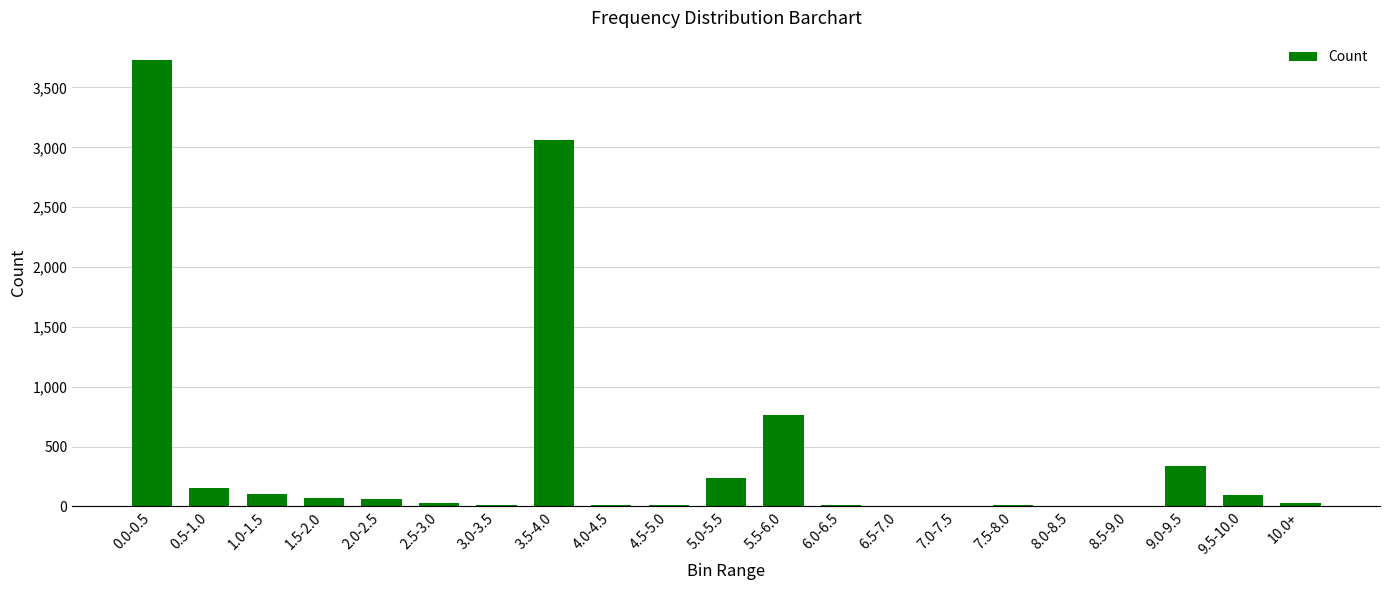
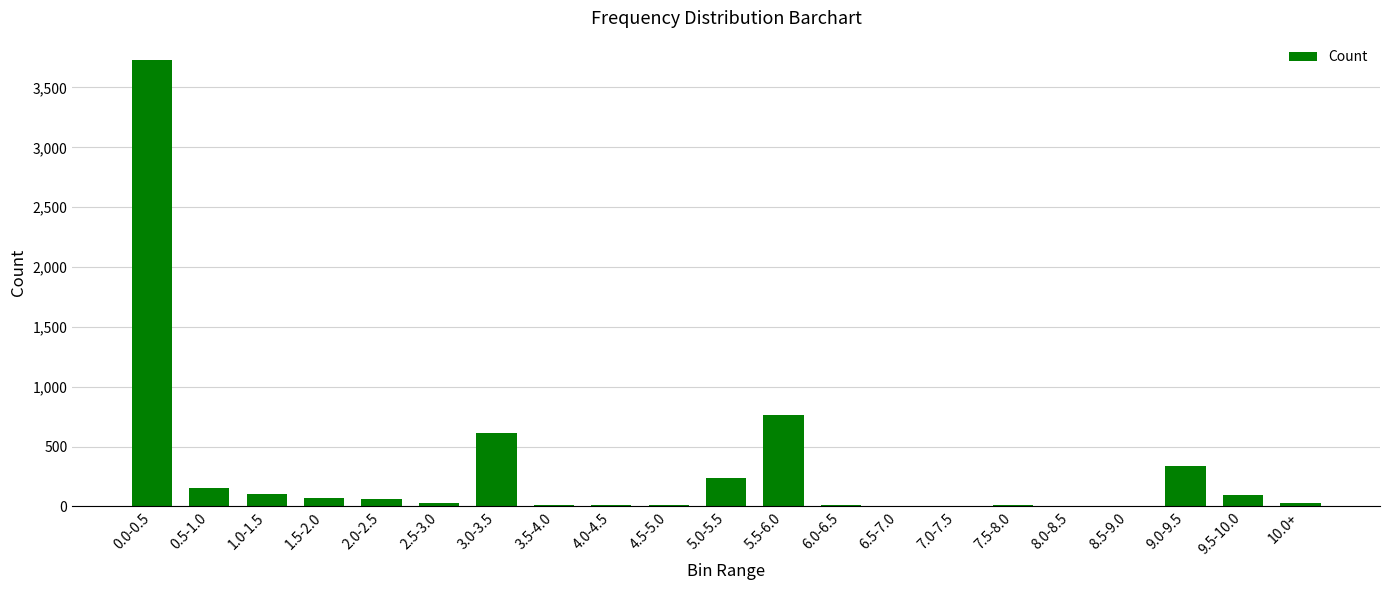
3.0-3.5: 10 -> 610
3.5-4.0: 3,070 -> 10
